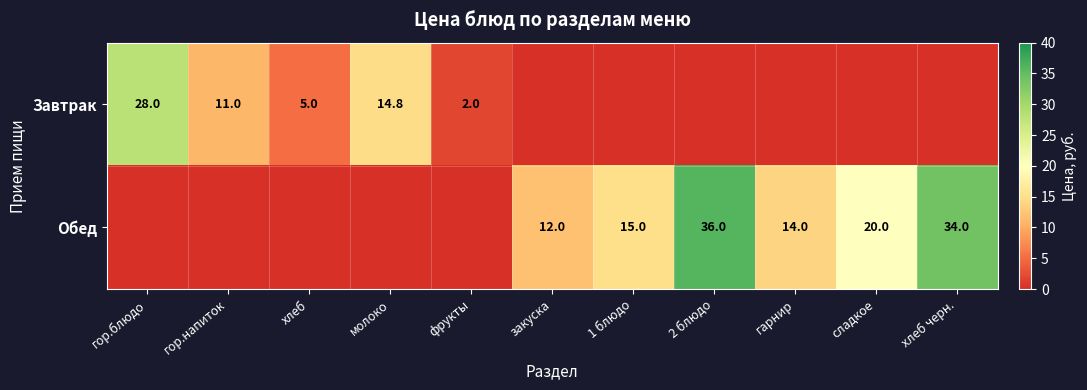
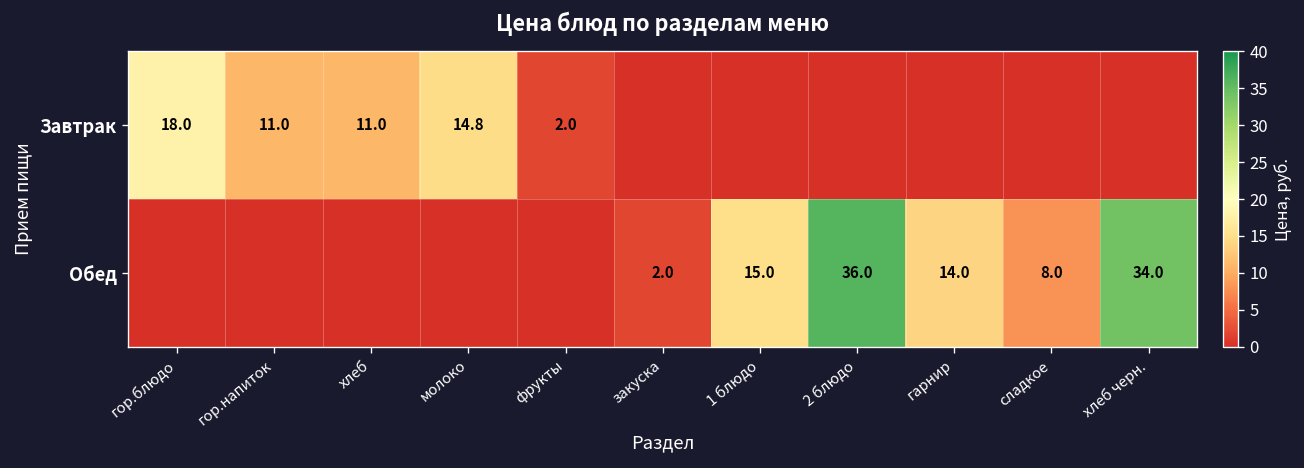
Завтрак, гор.блюдо: 28.0 -> 18.0
Завтрак, хлеб: 5.0 -> 11.0
Обед, закуска: 12.0 -> 2.0
Обед, сладкое: 20.0 -> 8.0
